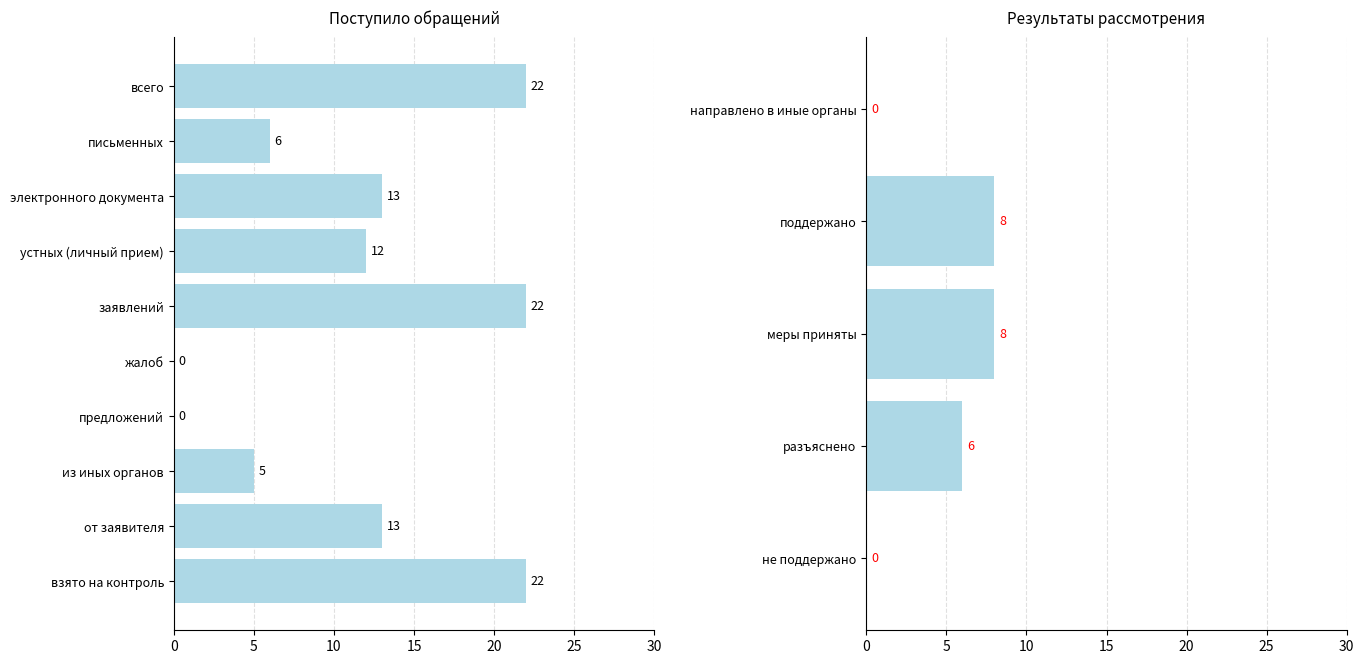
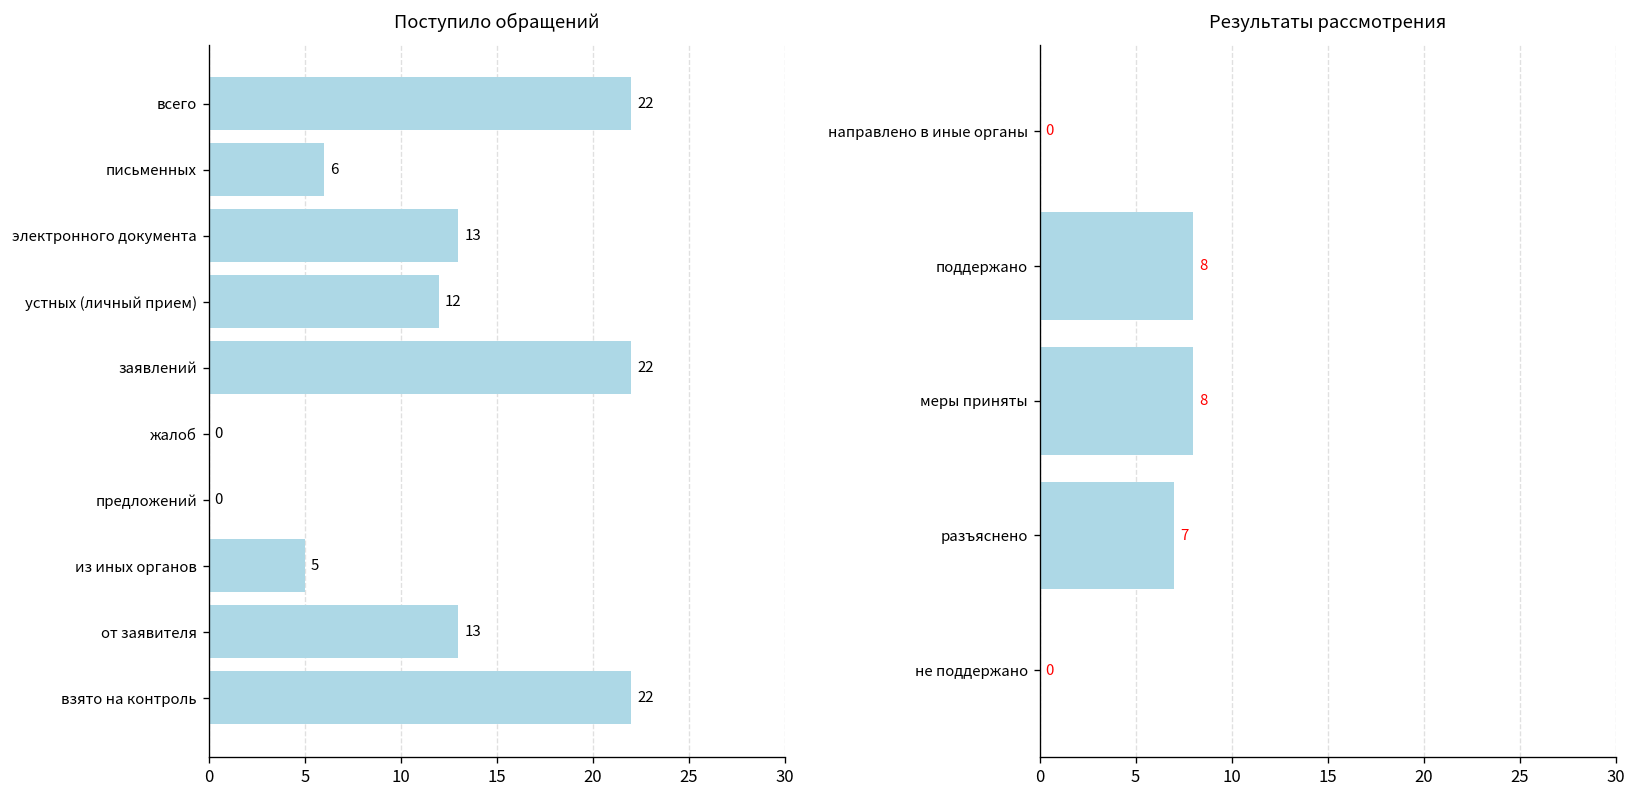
Результаты рассмотрения, разъяснено: 6 -> 7
